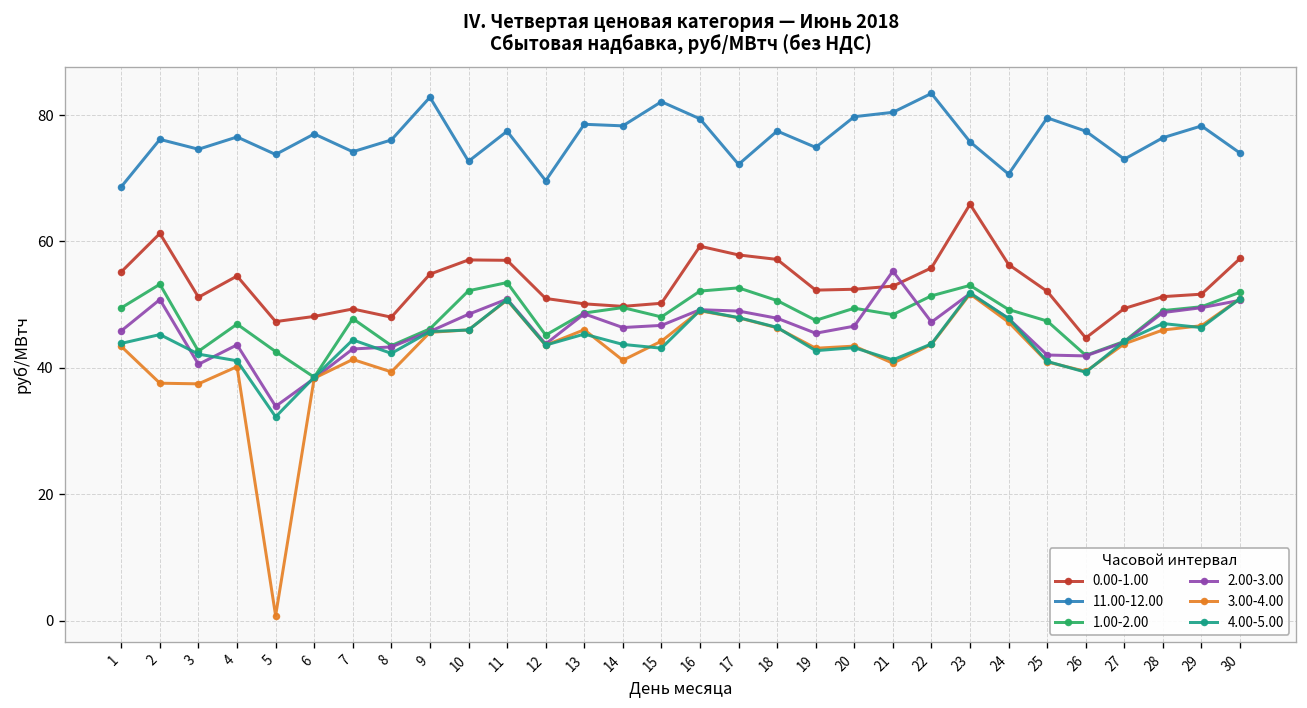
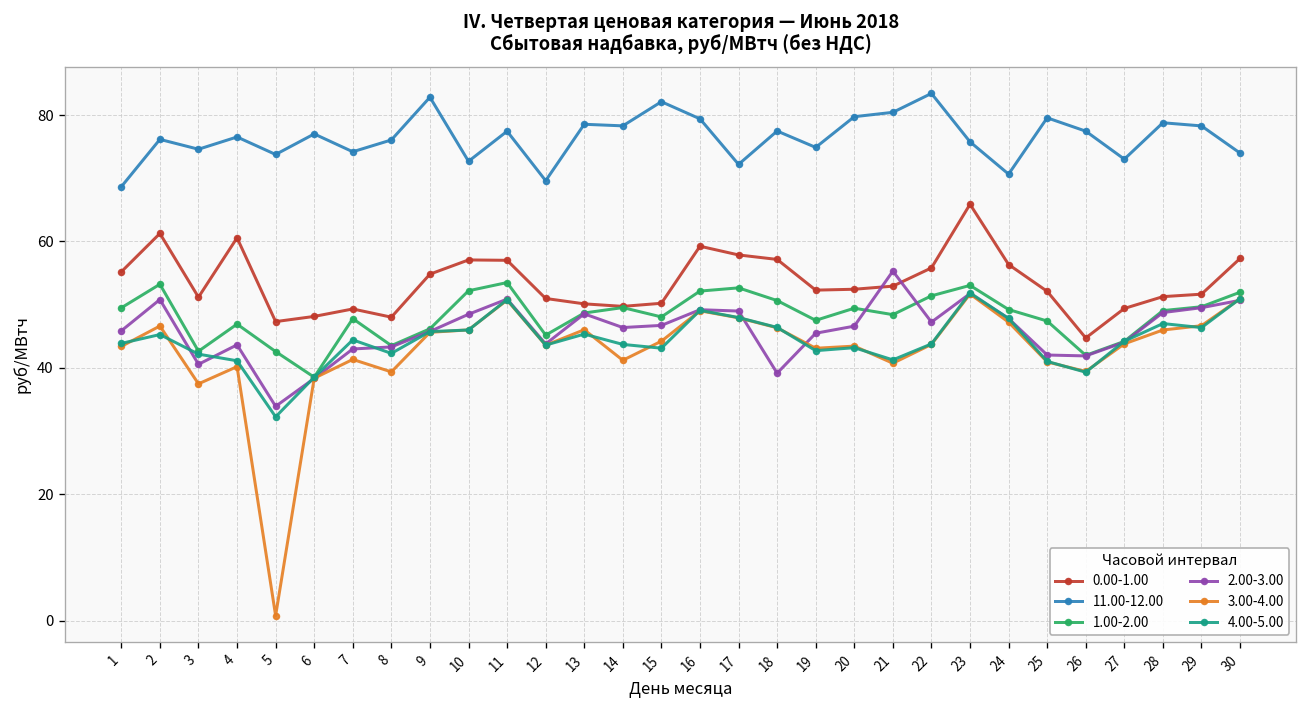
3.00-4.00, 2: 38 -> 47
0.00-1.00, 4: 55 -> 61
2.00-3.00, 18: 48 -> 39
11.00-12.00, 28: 76 -> 79
